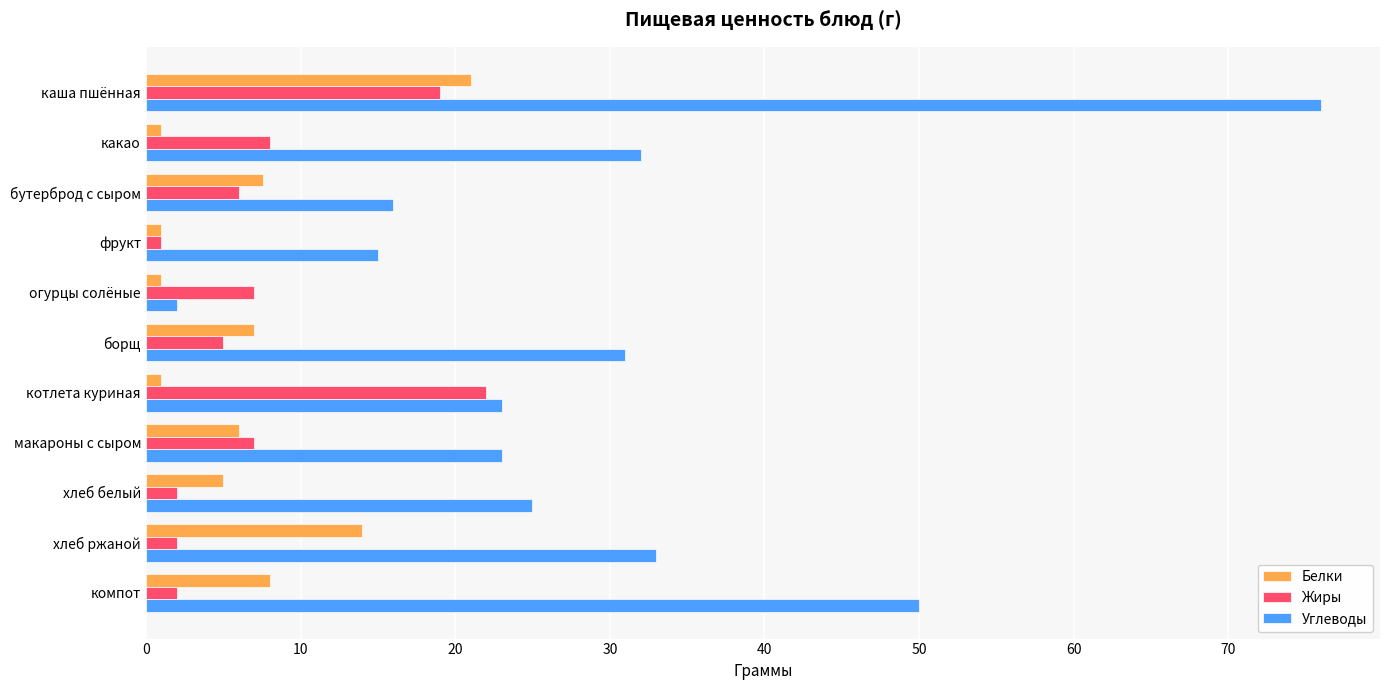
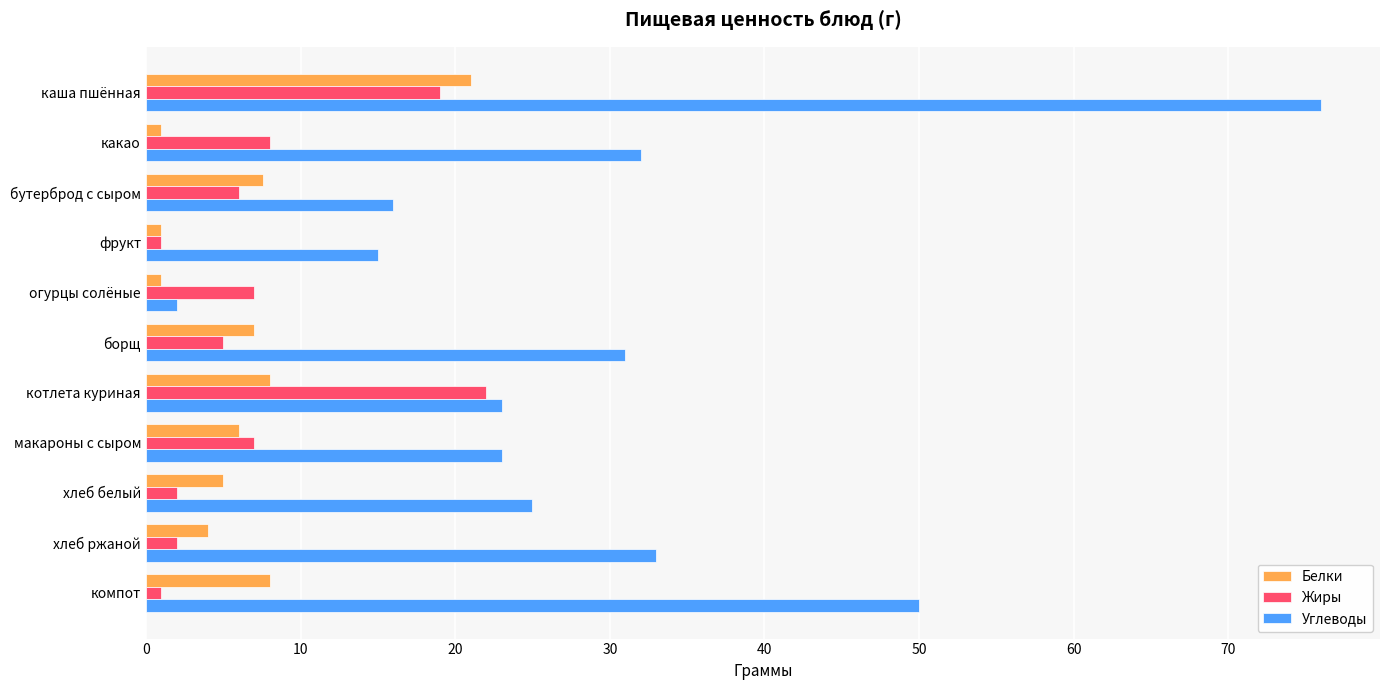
Белки, котлета куриная: 1 -> 8
Белки, хлеб ржаной: 14 -> 4
Жиры, компот: 2 -> 1
